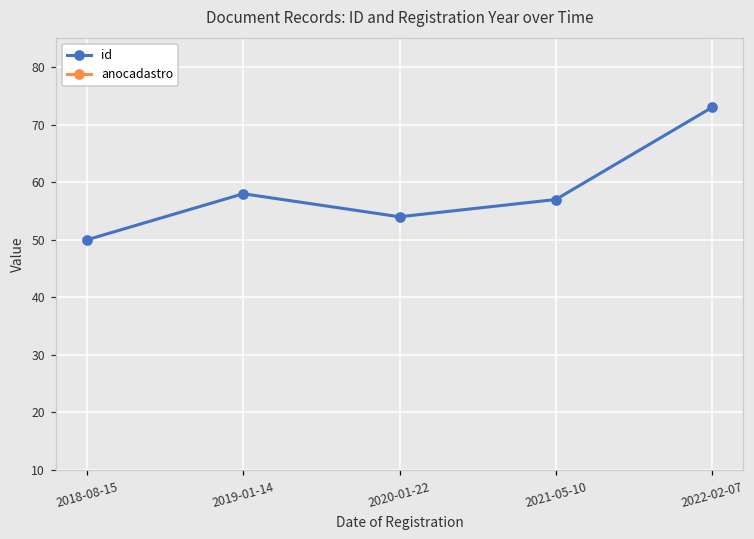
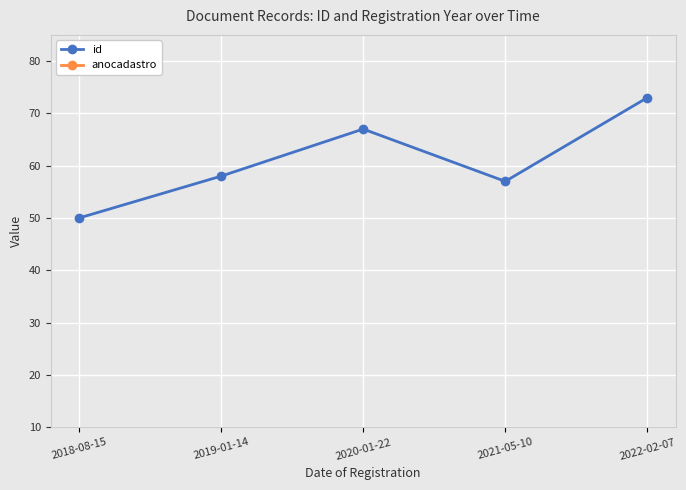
id, 2020-01-22: 54 -> 67
